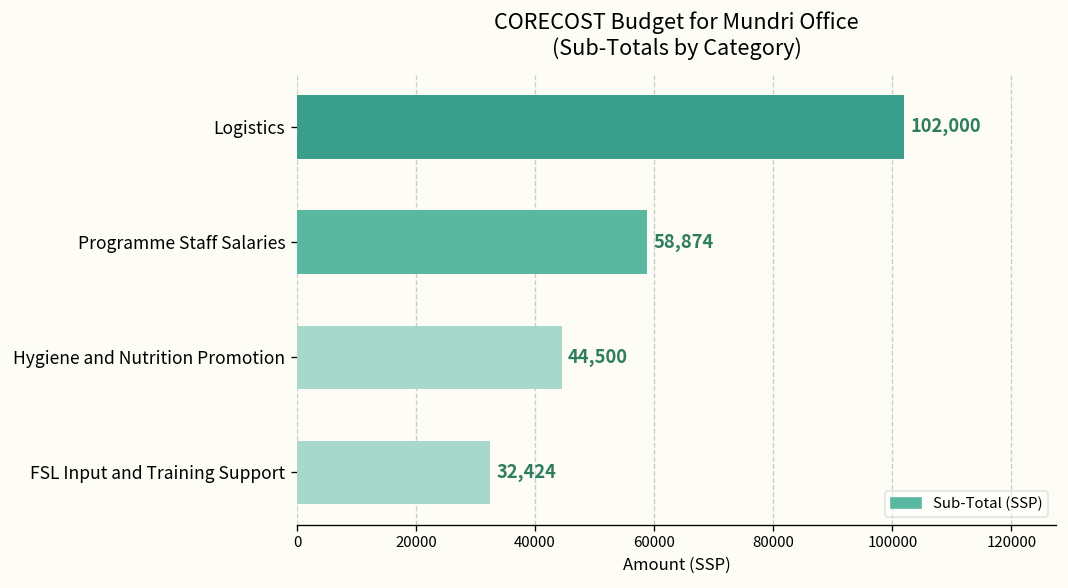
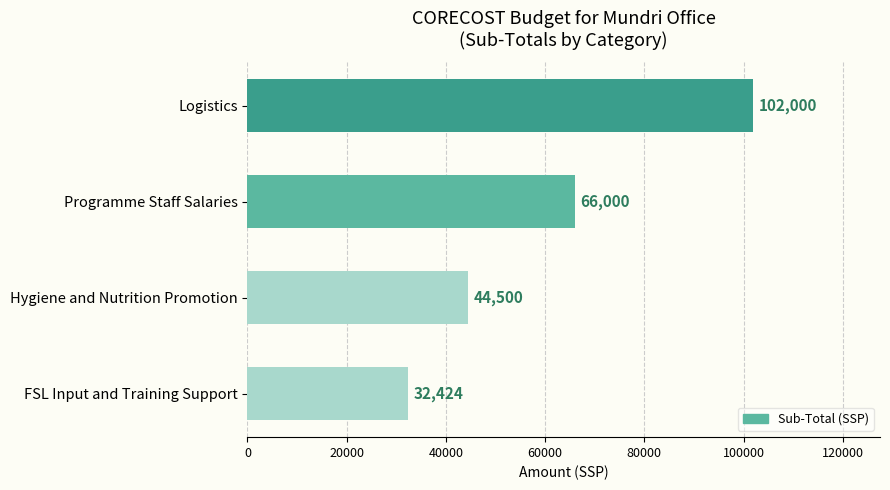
Programme Staff Salaries: 58,874 -> 66,000
